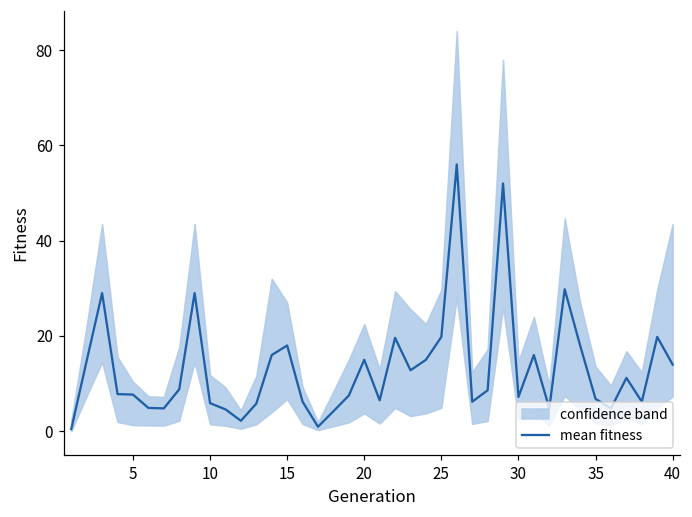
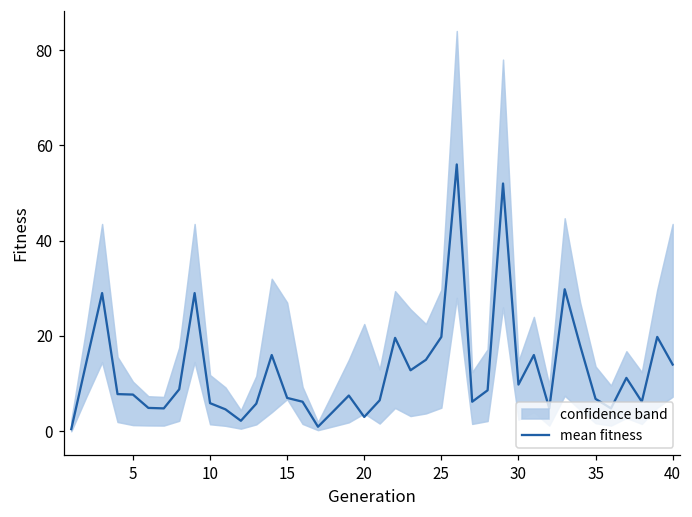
mean fitness, 15: 18 -> 7
mean fitness, 20: 15 -> 3
mean fitness, 30: 7 -> 10
